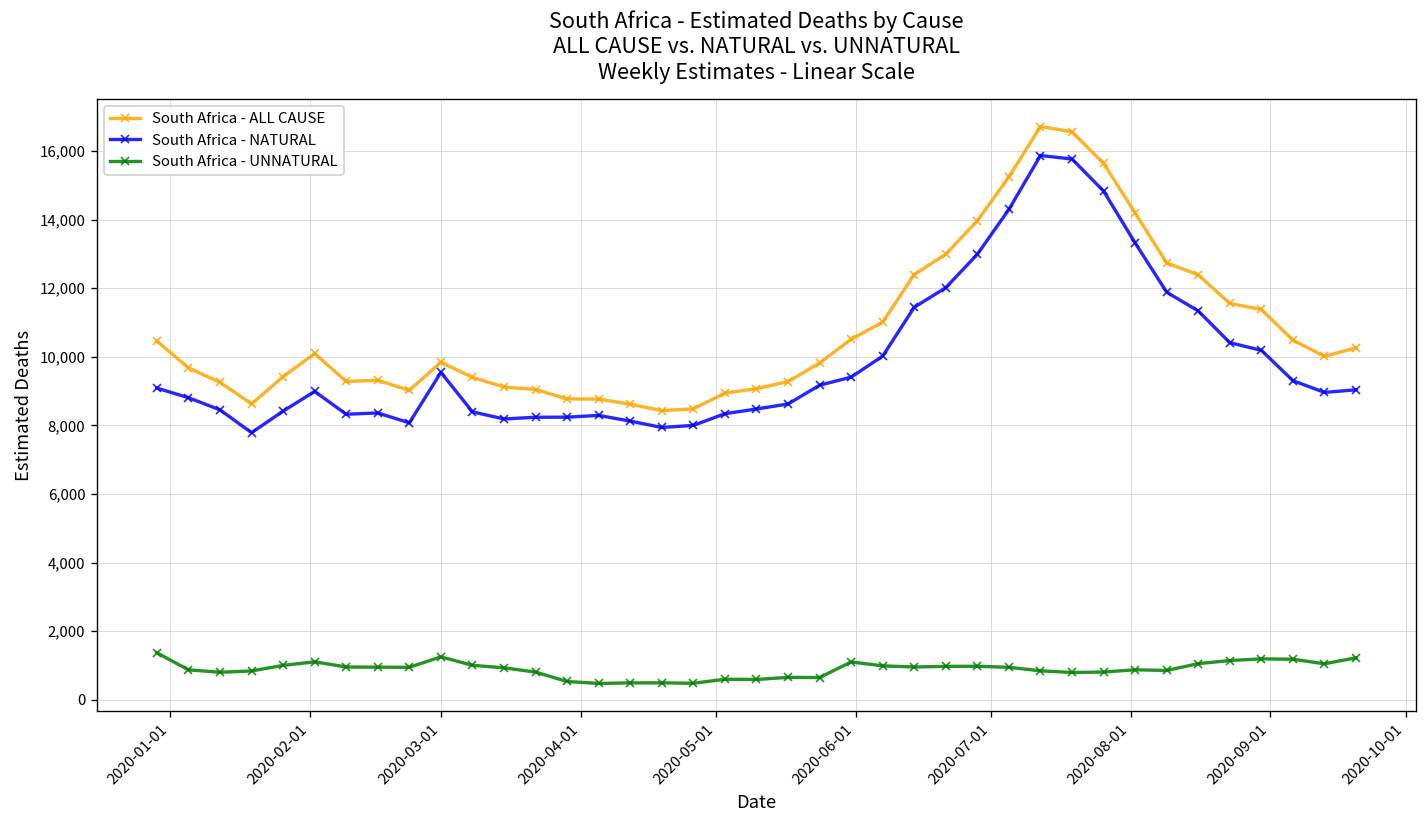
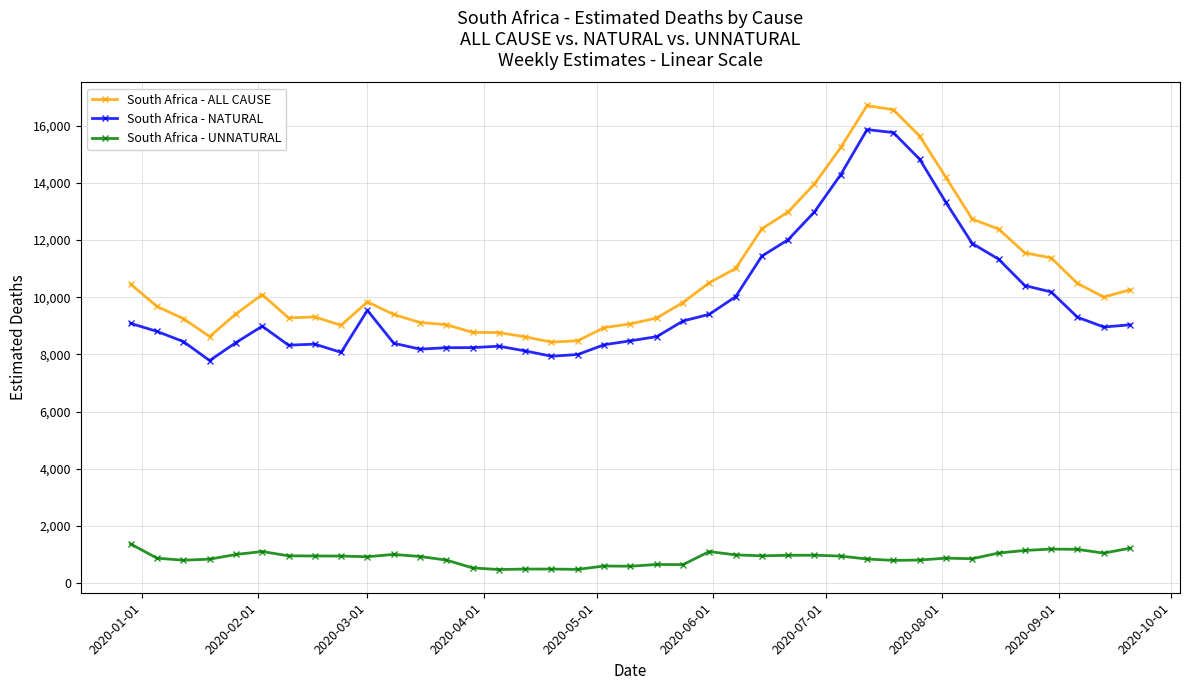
South Africa - UNNATURAL, 2020-03-01: 1,300 -> 900
